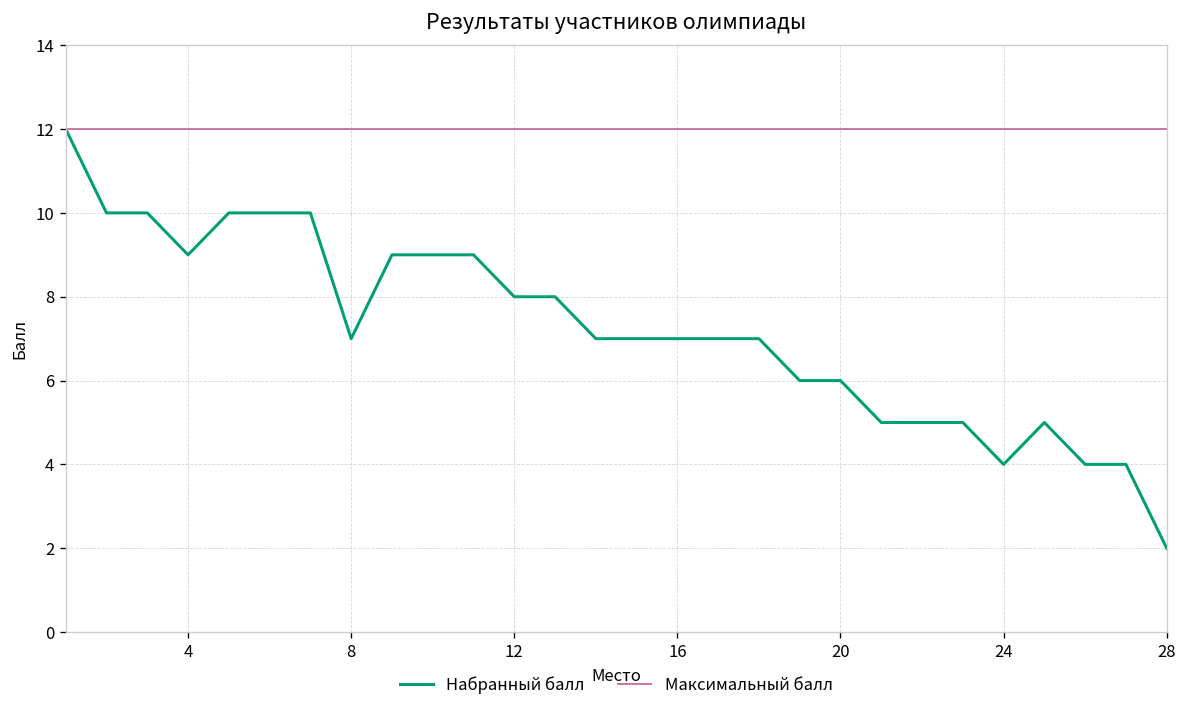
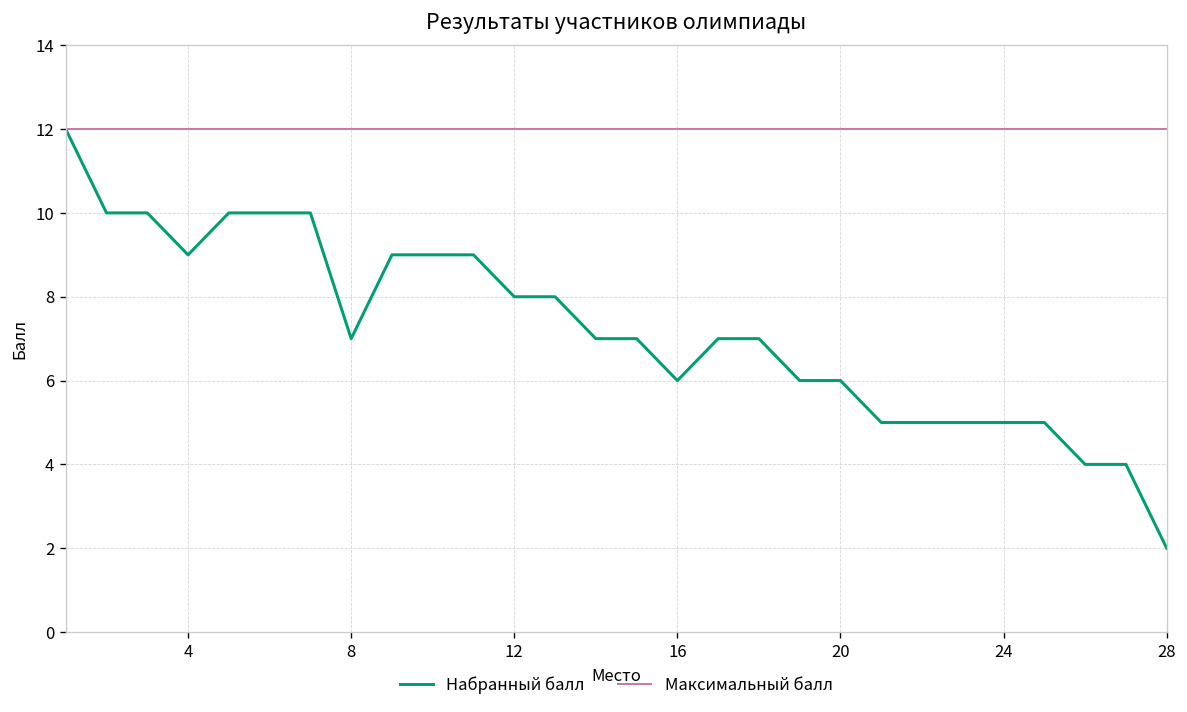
Набранный балл, 16: 7 -> 6
Набранный балл, 24: 4 -> 5
